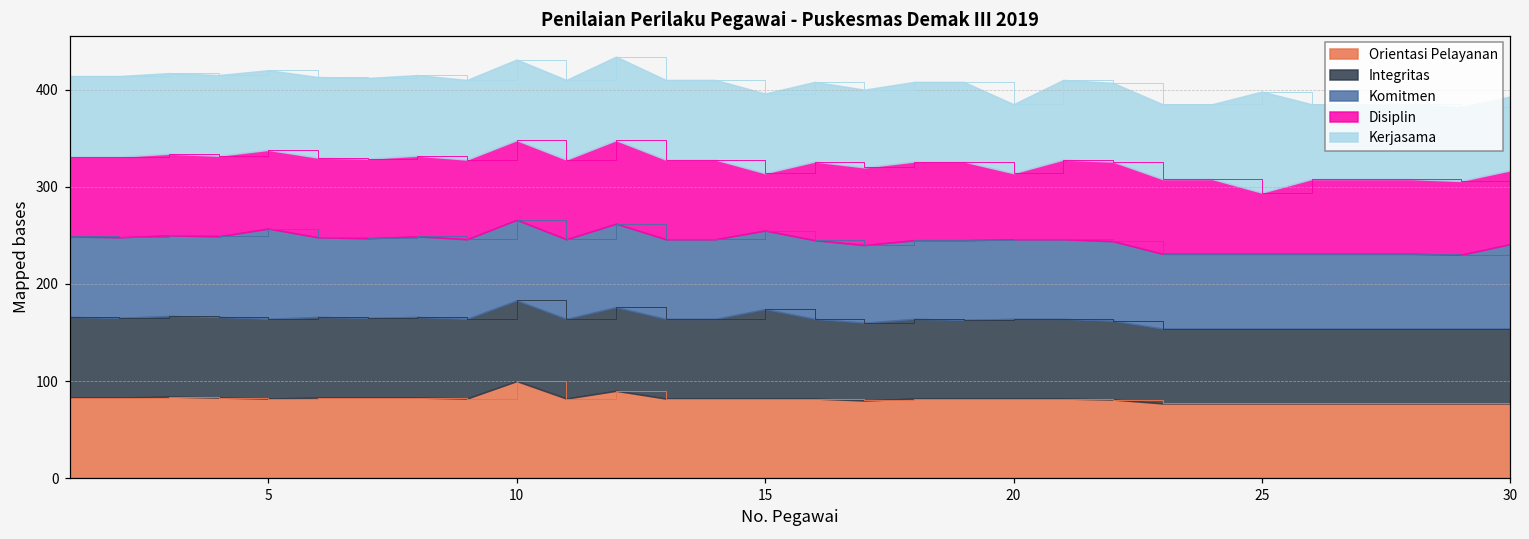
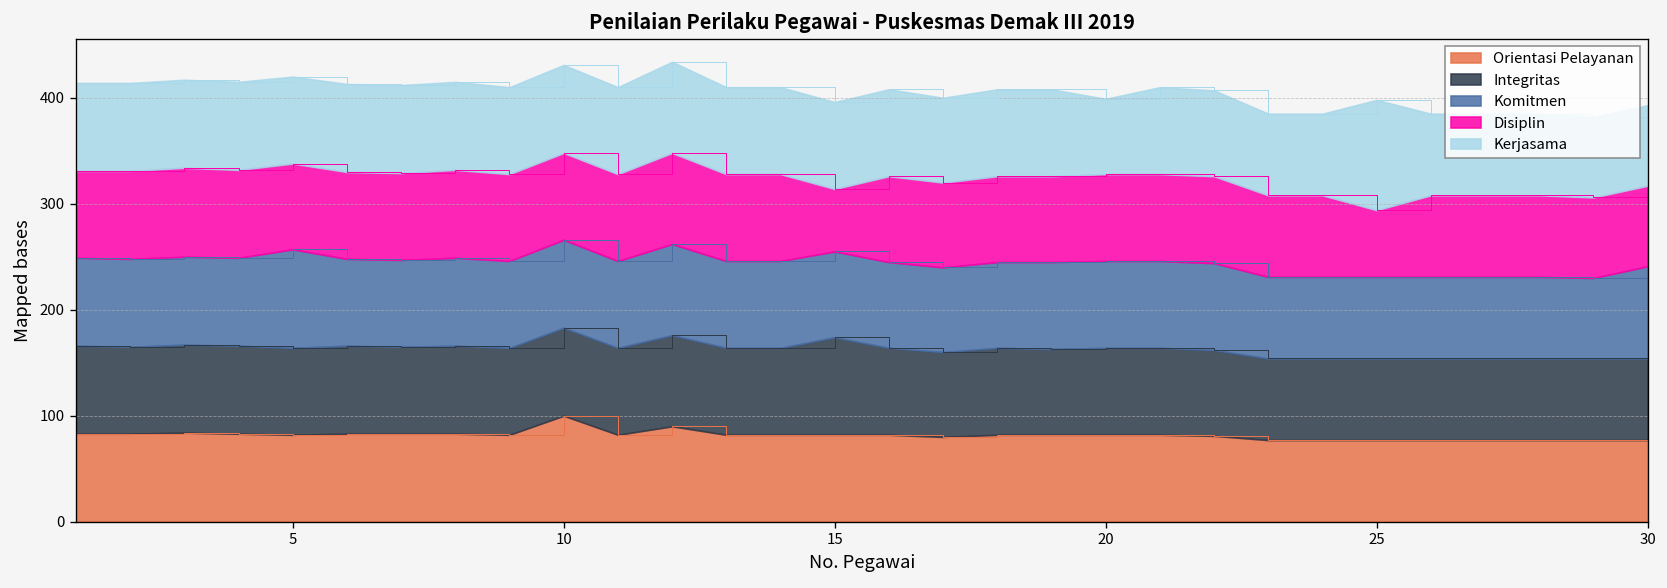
Disiplin, 20: 70 -> 80
